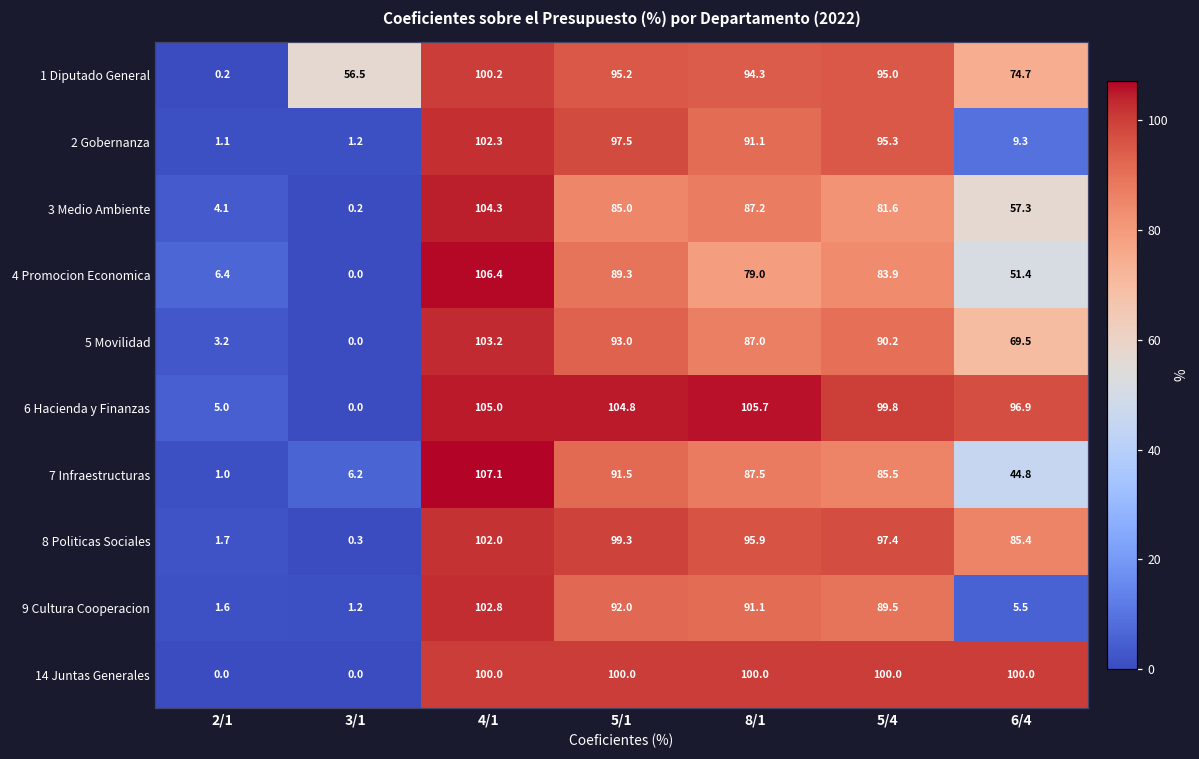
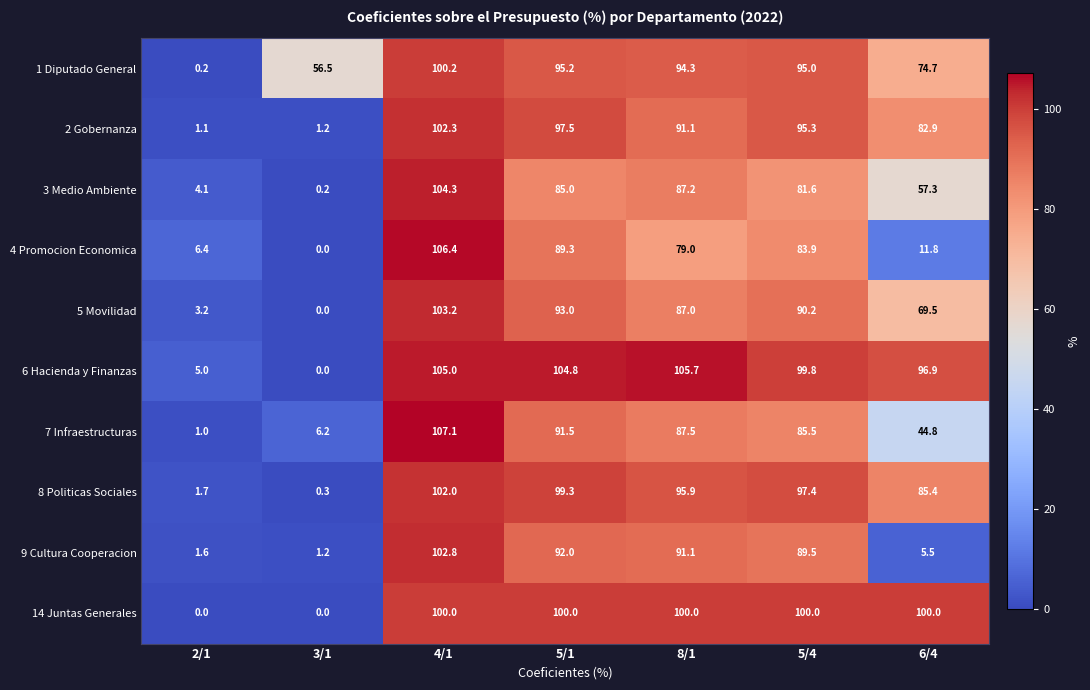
2 Gobernanza, 6/4: 9.3 -> 82.9
4 Promocion Economica, 6/4: 51.4 -> 11.8
